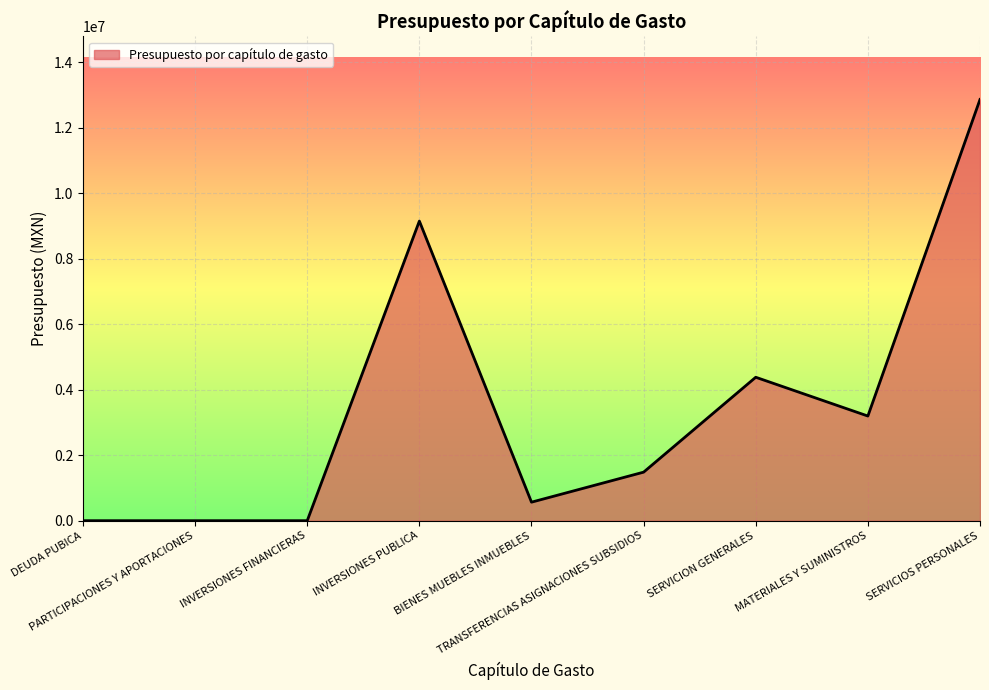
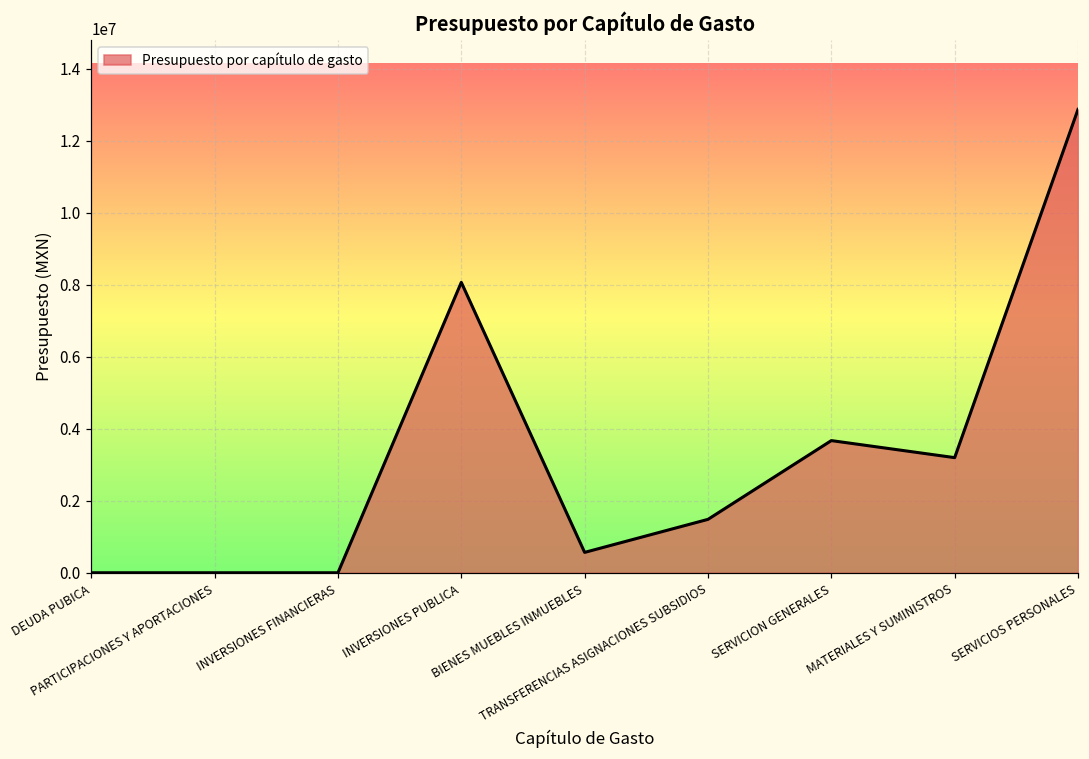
INVERSIONES PUBLICA: 9200000 -> 8100000
SERVICION GENERALES: 4400000 -> 3700000
